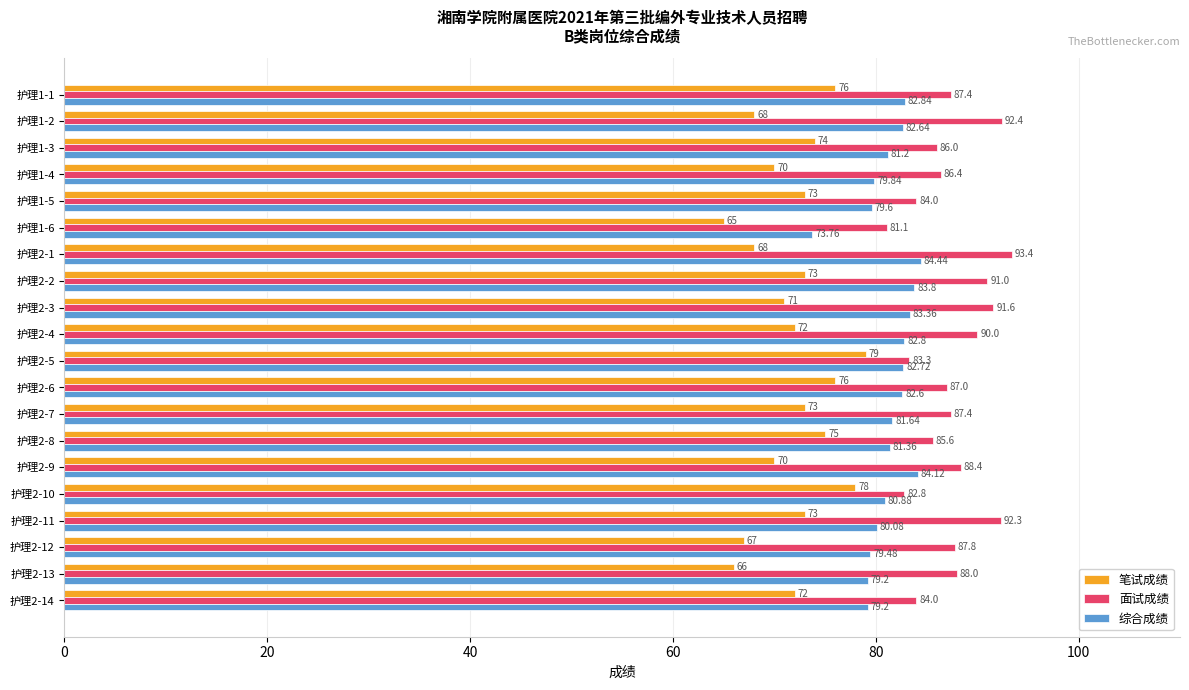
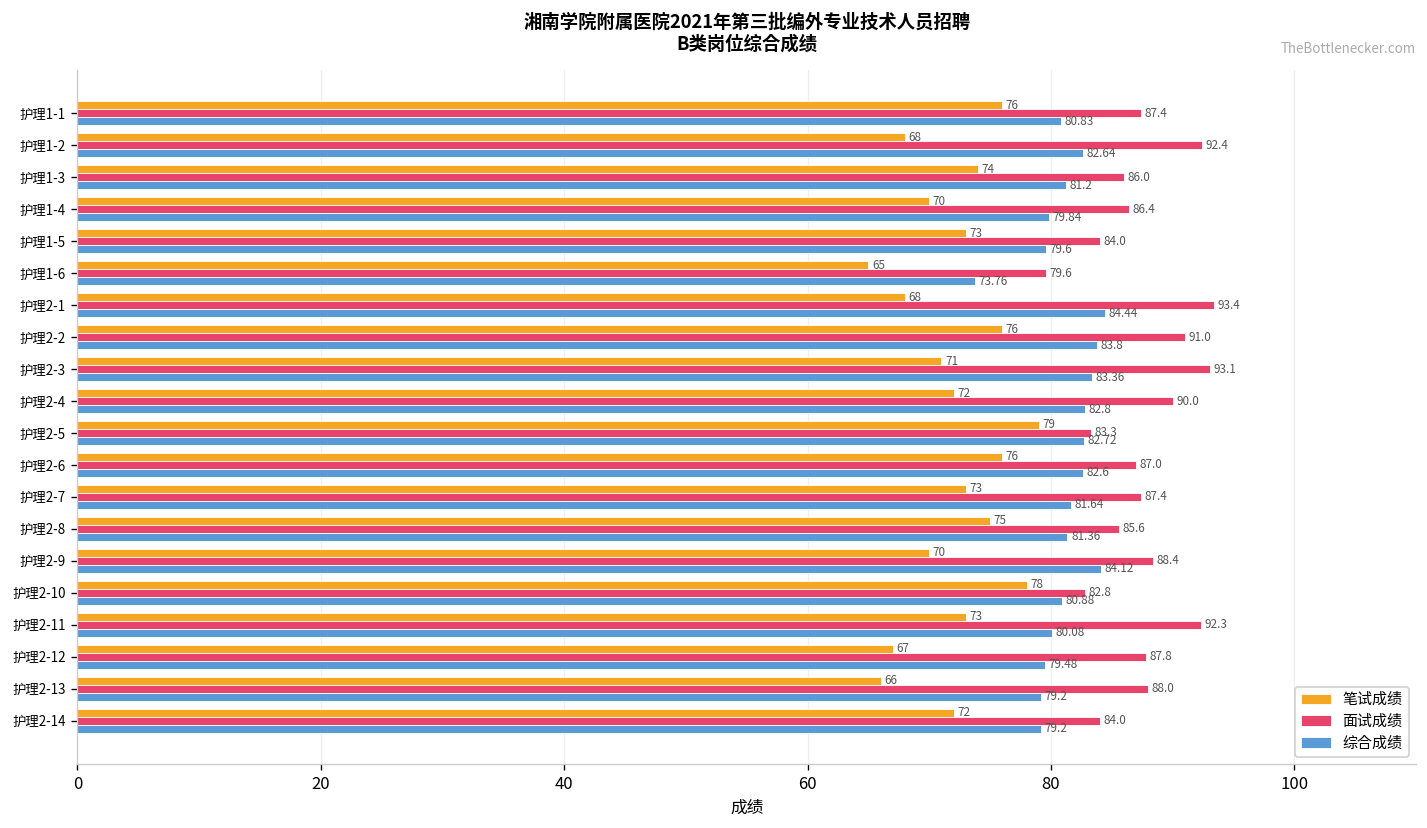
综合成绩, 护理1-1: 82.84 -> 80.83
面试成绩, 护理1-6: 81.1 -> 79.6
笔试成绩, 护理2-2: 73 -> 76
面试成绩, 护理2-3: 91.6 -> 93.1
